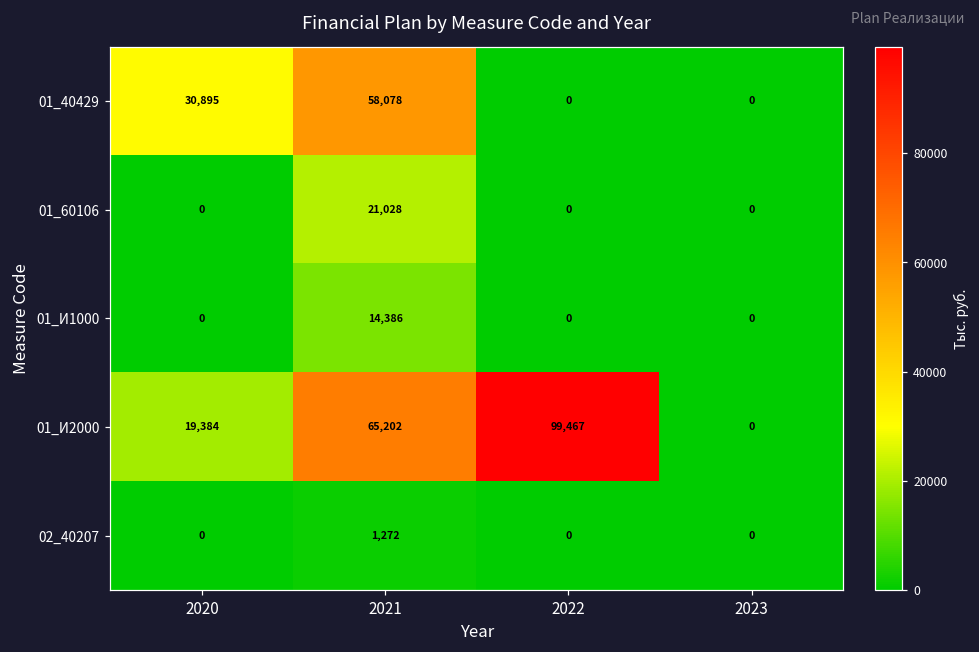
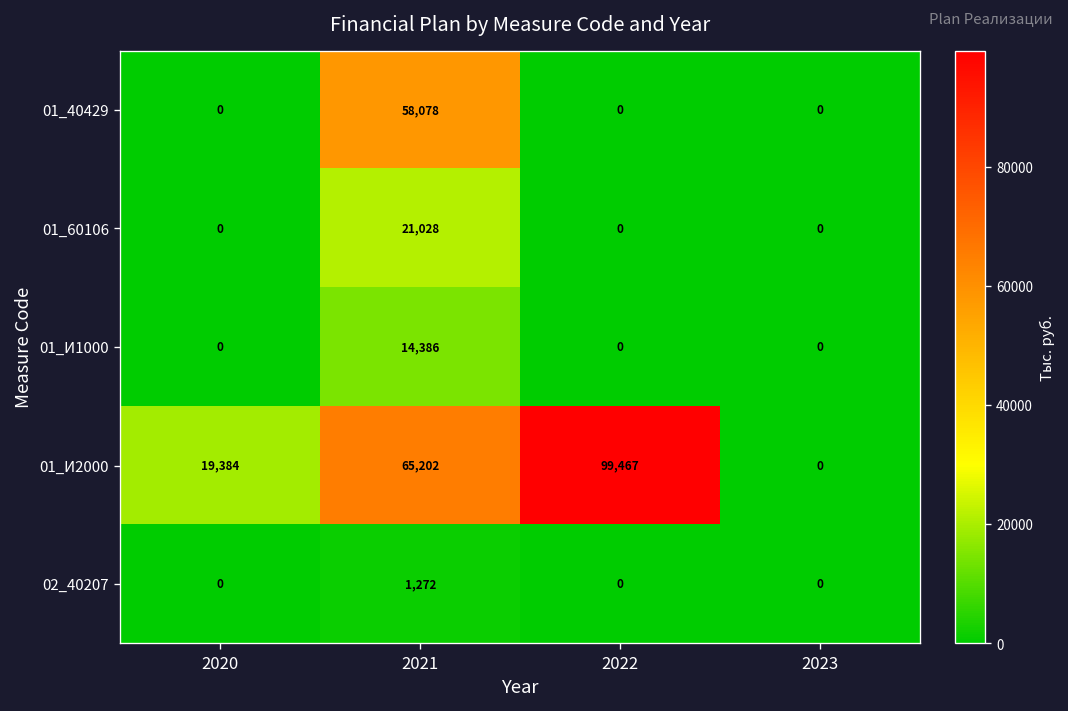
01_40429, 2020: 30,895 -> 0
